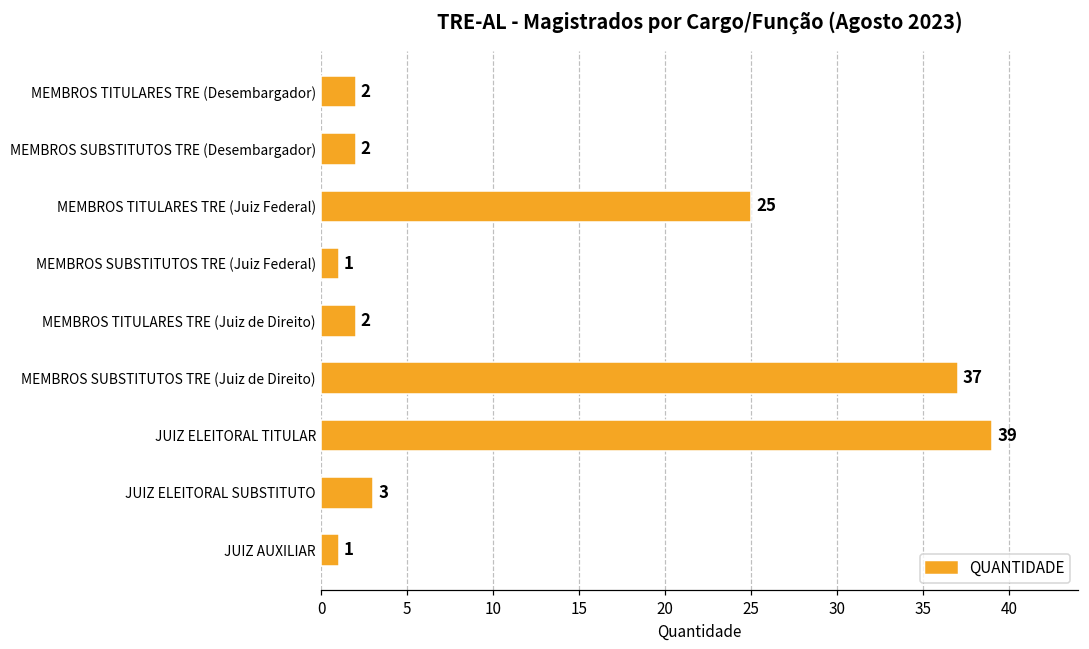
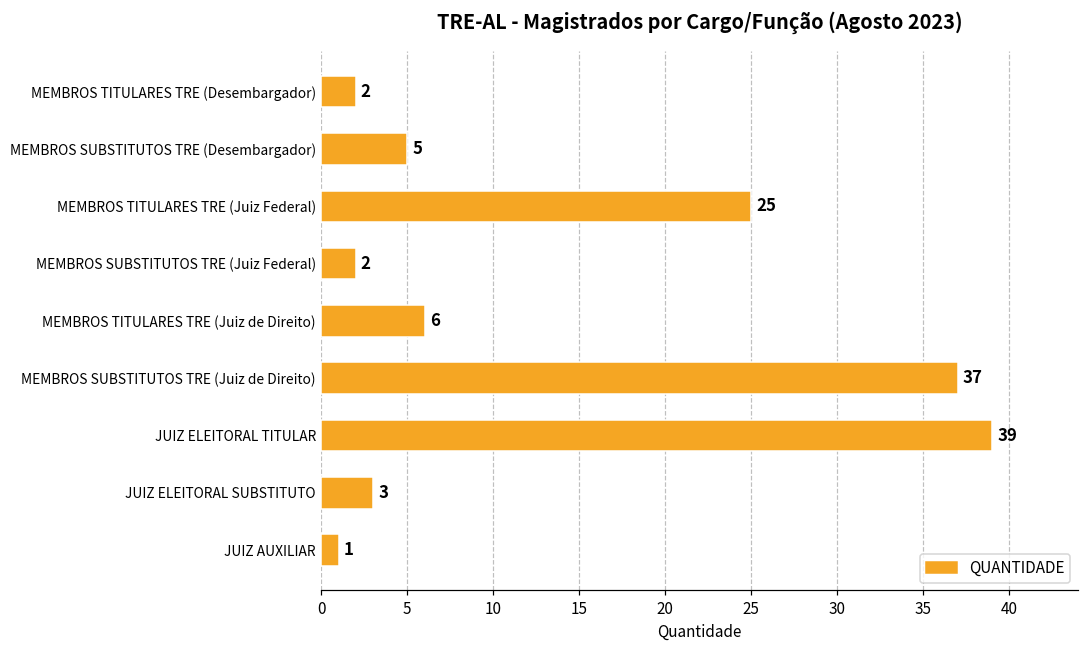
MEMBROS SUBSTITUTOS TRE (Desembargador): 2 -> 5
MEMBROS SUBSTITUTOS TRE (Juiz Federal): 1 -> 2
MEMBROS TITULARES TRE (Juiz de Direito): 2 -> 6
